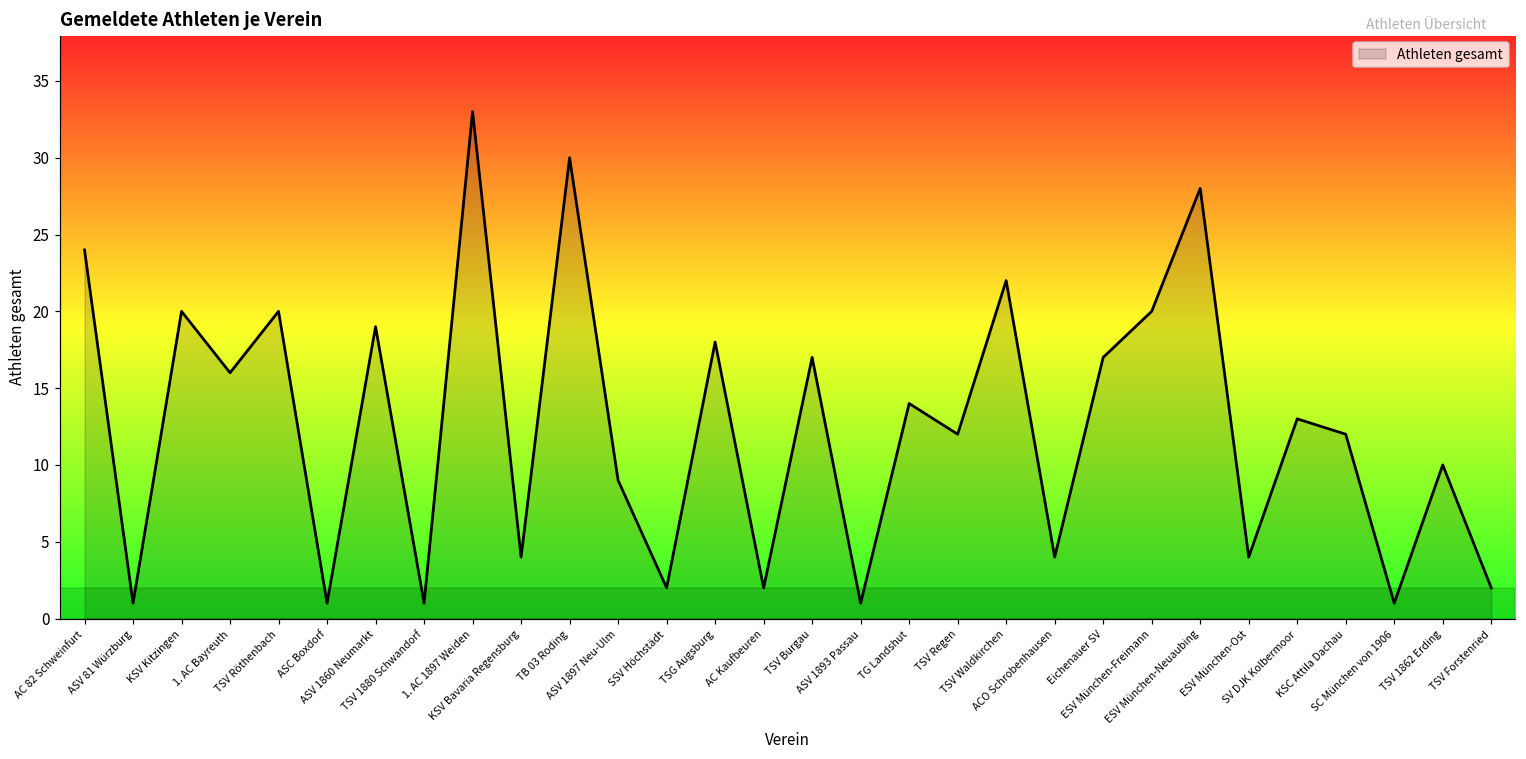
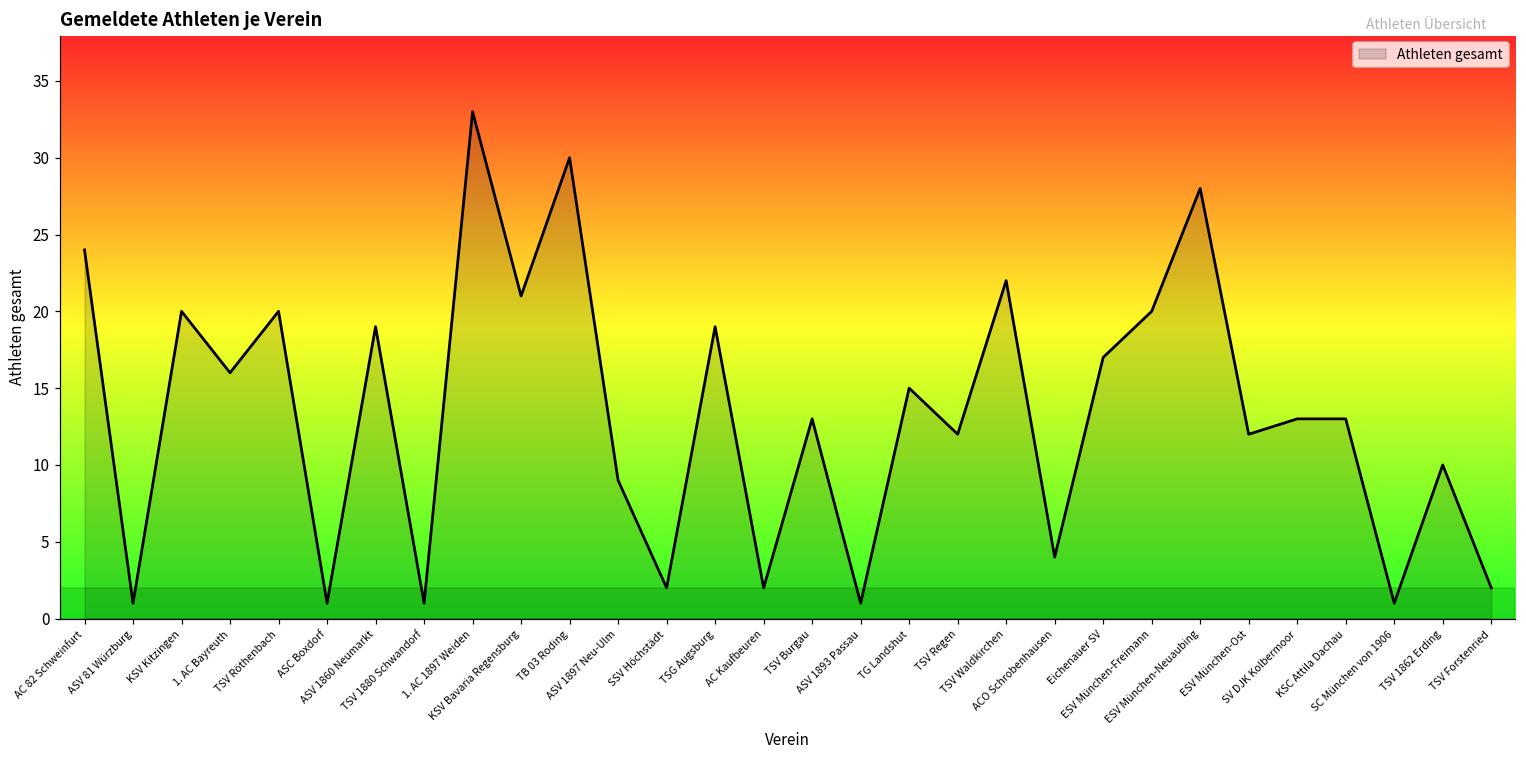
KSV Bavaria Regensburg: 4 -> 21
TSG Augsburg: 18 -> 19
TSV Burgau: 17 -> 13
TG Landshut: 14 -> 15
ESV München-Ost: 4 -> 12
KSC Attila Dachau: 12 -> 13
